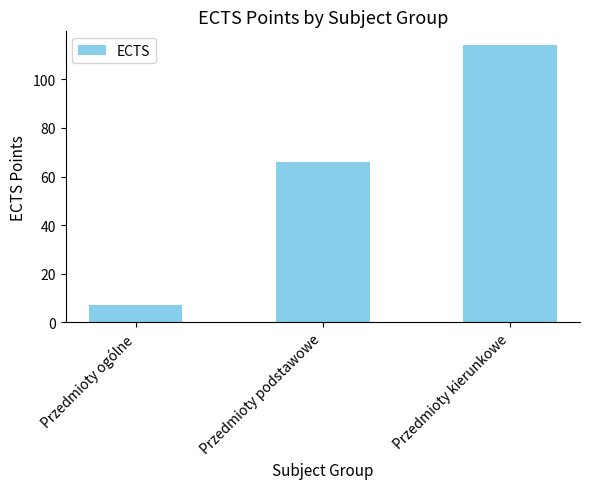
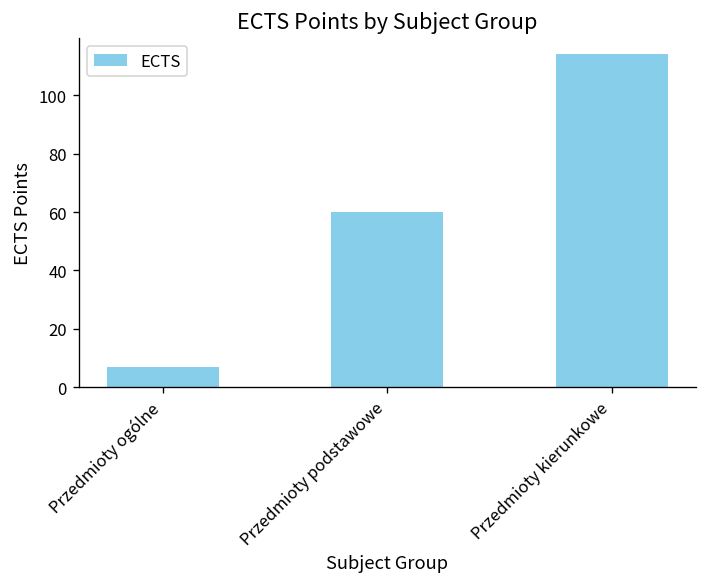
Przedmioty podstawowe: 66 -> 60
